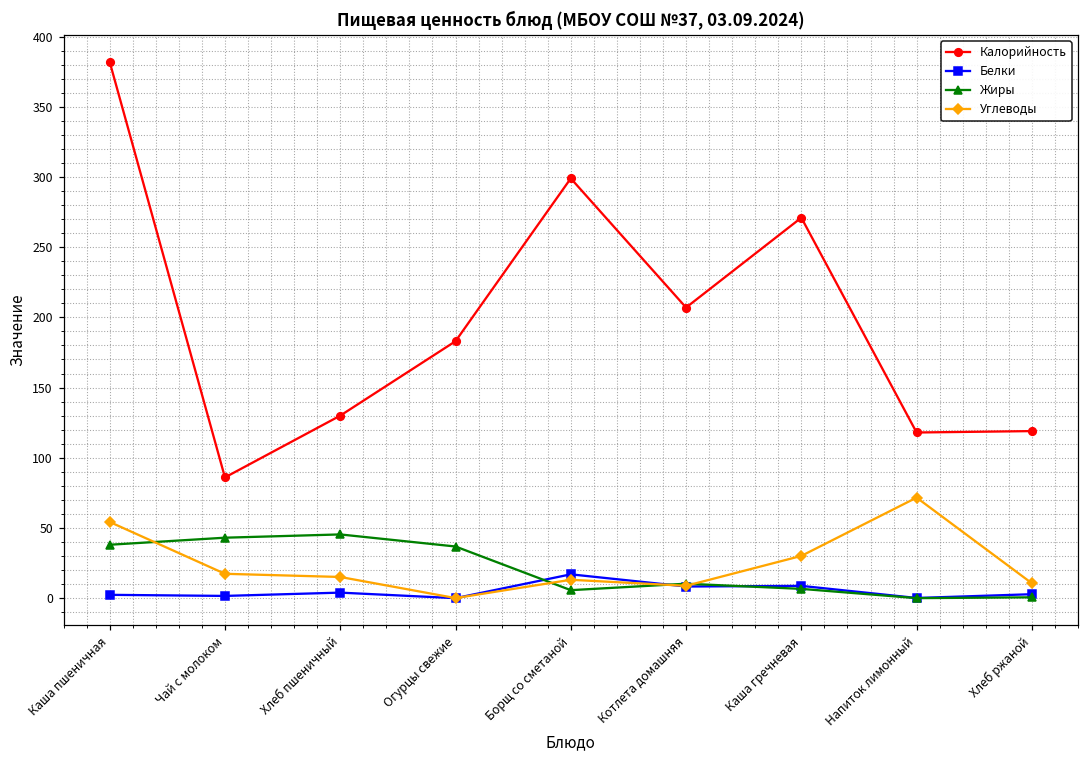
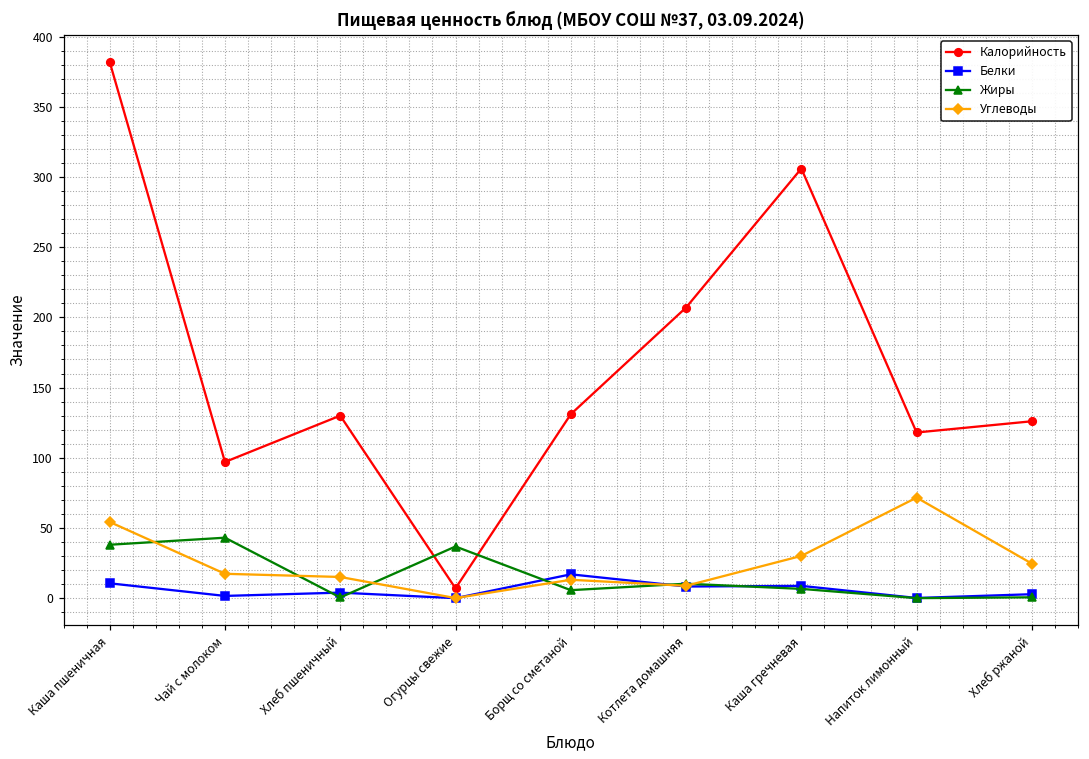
Белки, Каша пшеничная: 2 -> 11
Калорийность, Чай с молоком: 86 -> 97
Жиры, Хлеб пшеничный: 45 -> 1
Калорийность, Огурцы свежие: 183 -> 7
Калорийность, Борщ со сметаной: 299 -> 131
Калорийность, Каша гречневая: 271 -> 306
Калорийность, Хлеб ржаной: 119 -> 126
Углеводы, Хлеб ржаной: 11 -> 25
